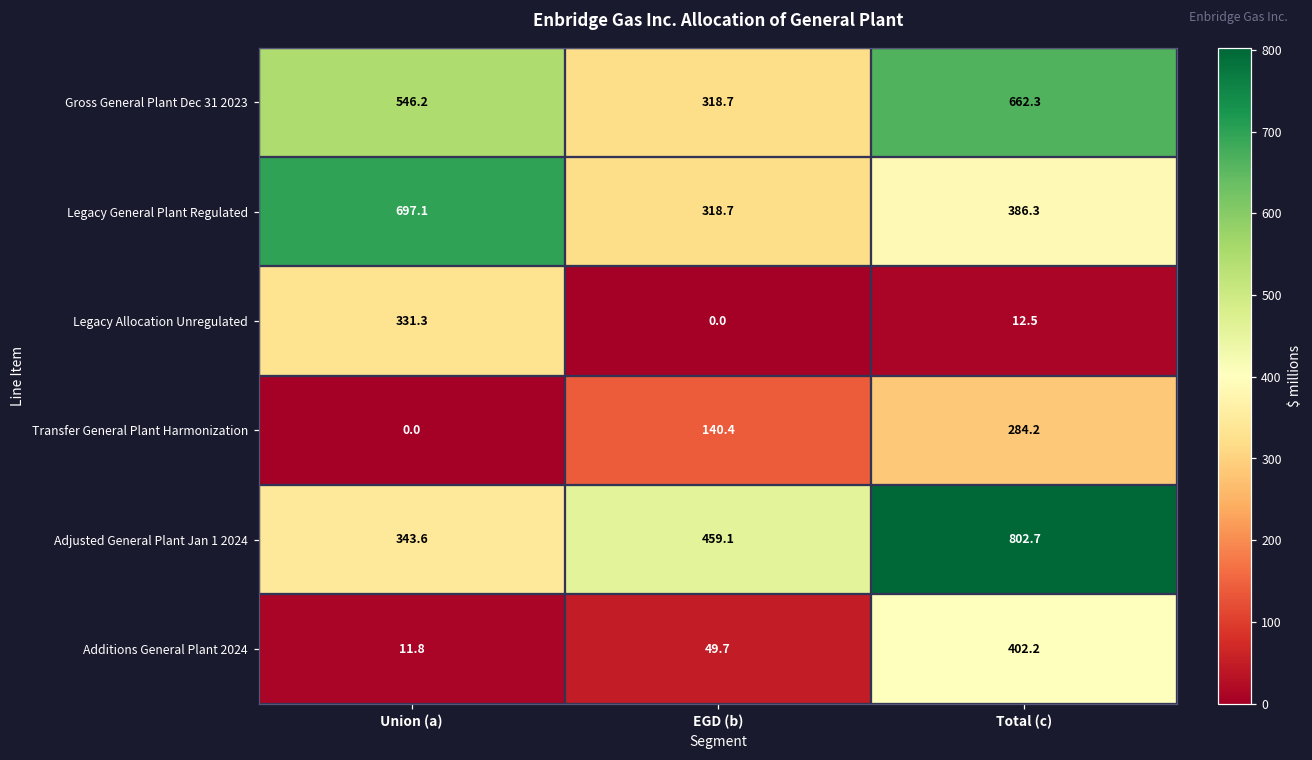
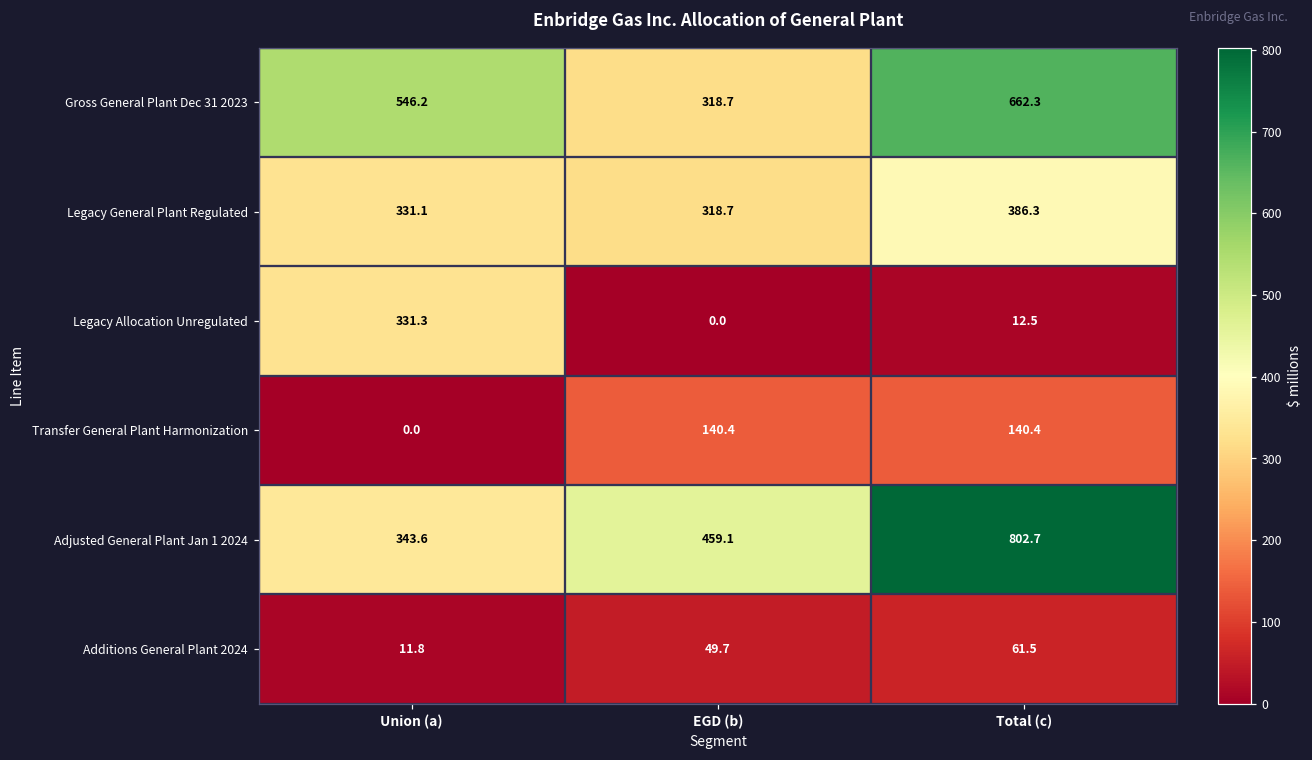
Legacy General Plant Regulated, Union (a): 697.1 -> 331.1
Transfer General Plant Harmonization, Total (c): 284.2 -> 140.4
Additions General Plant 2024, Total (c): 402.2 -> 61.5
